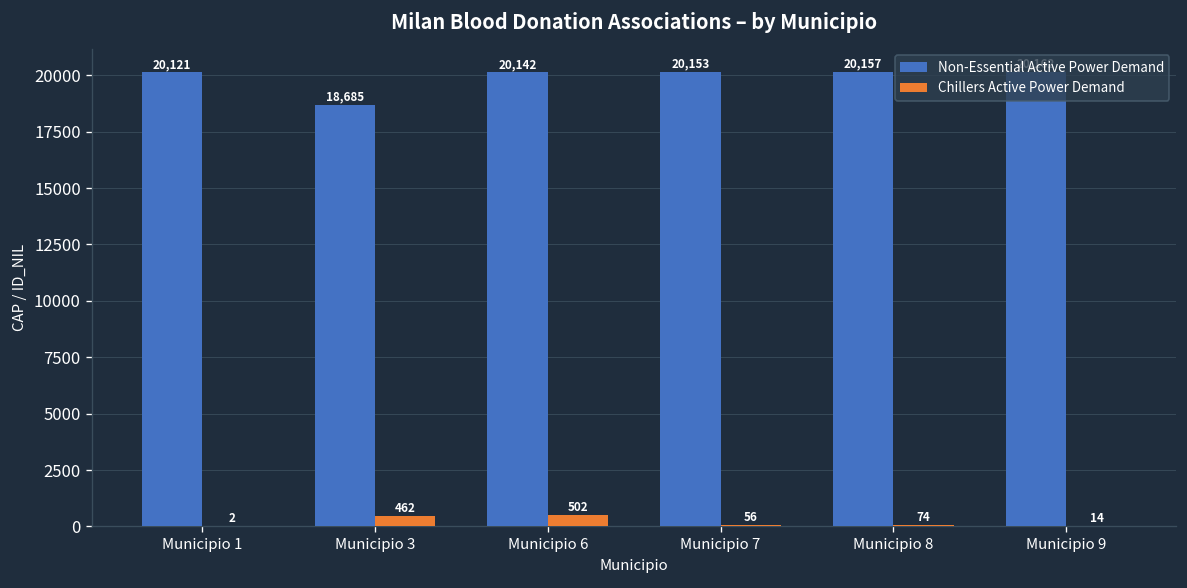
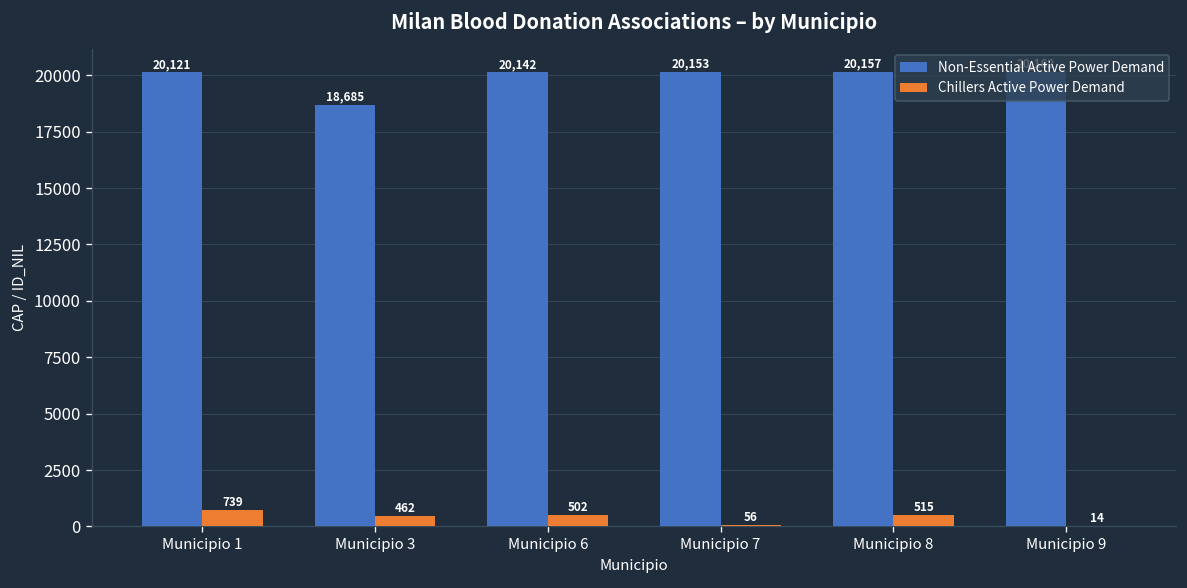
Chillers Active Power Demand, Municipio 1: 2 -> 739
Chillers Active Power Demand, Municipio 8: 74 -> 515
